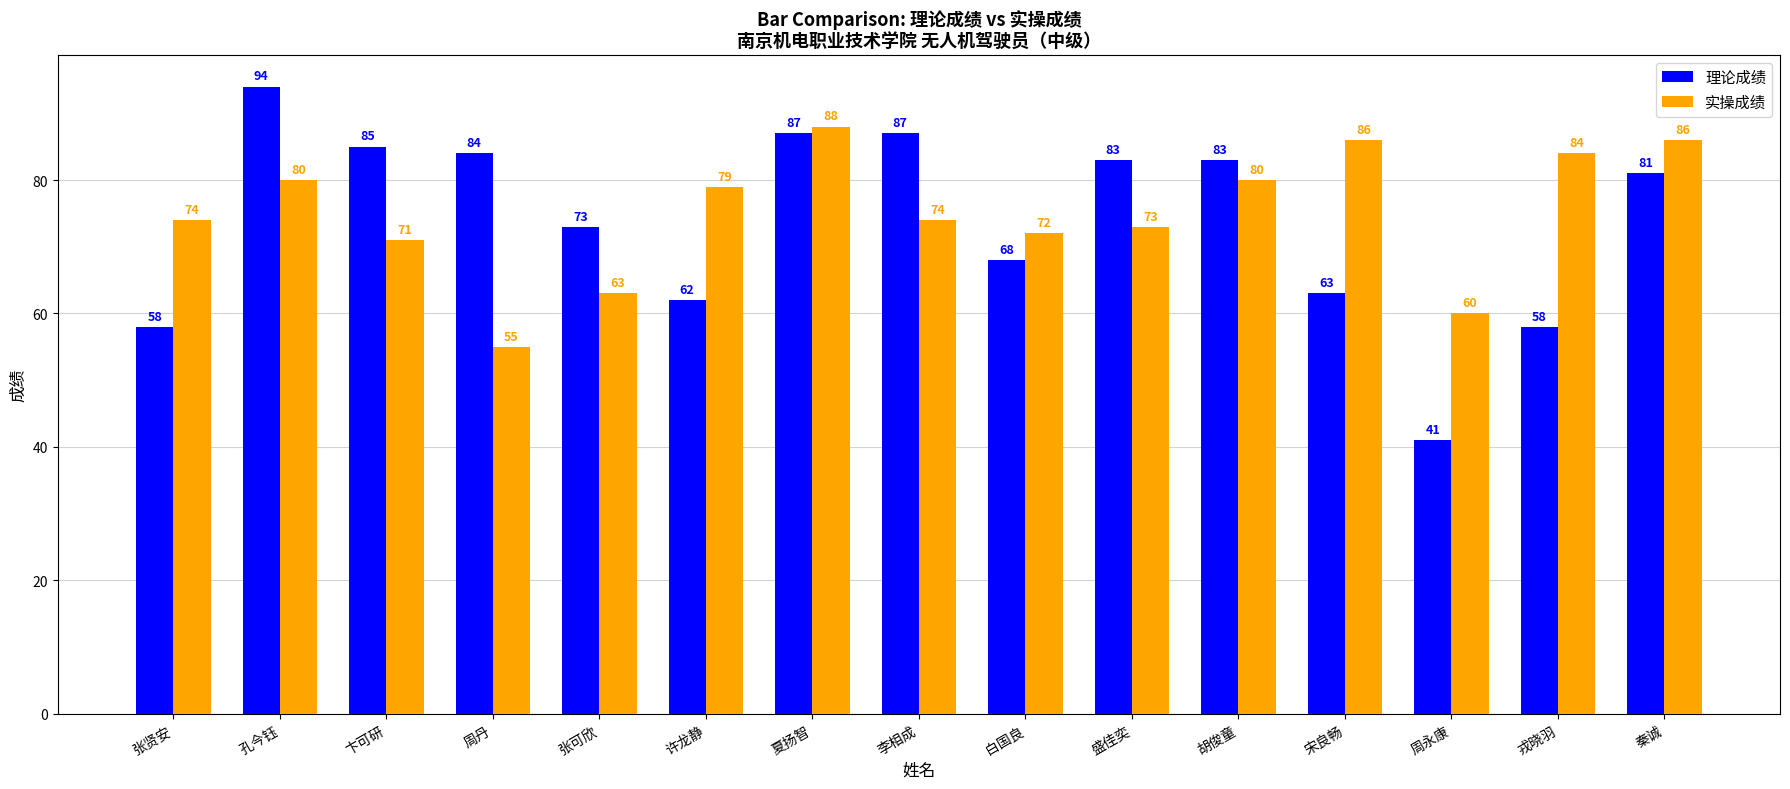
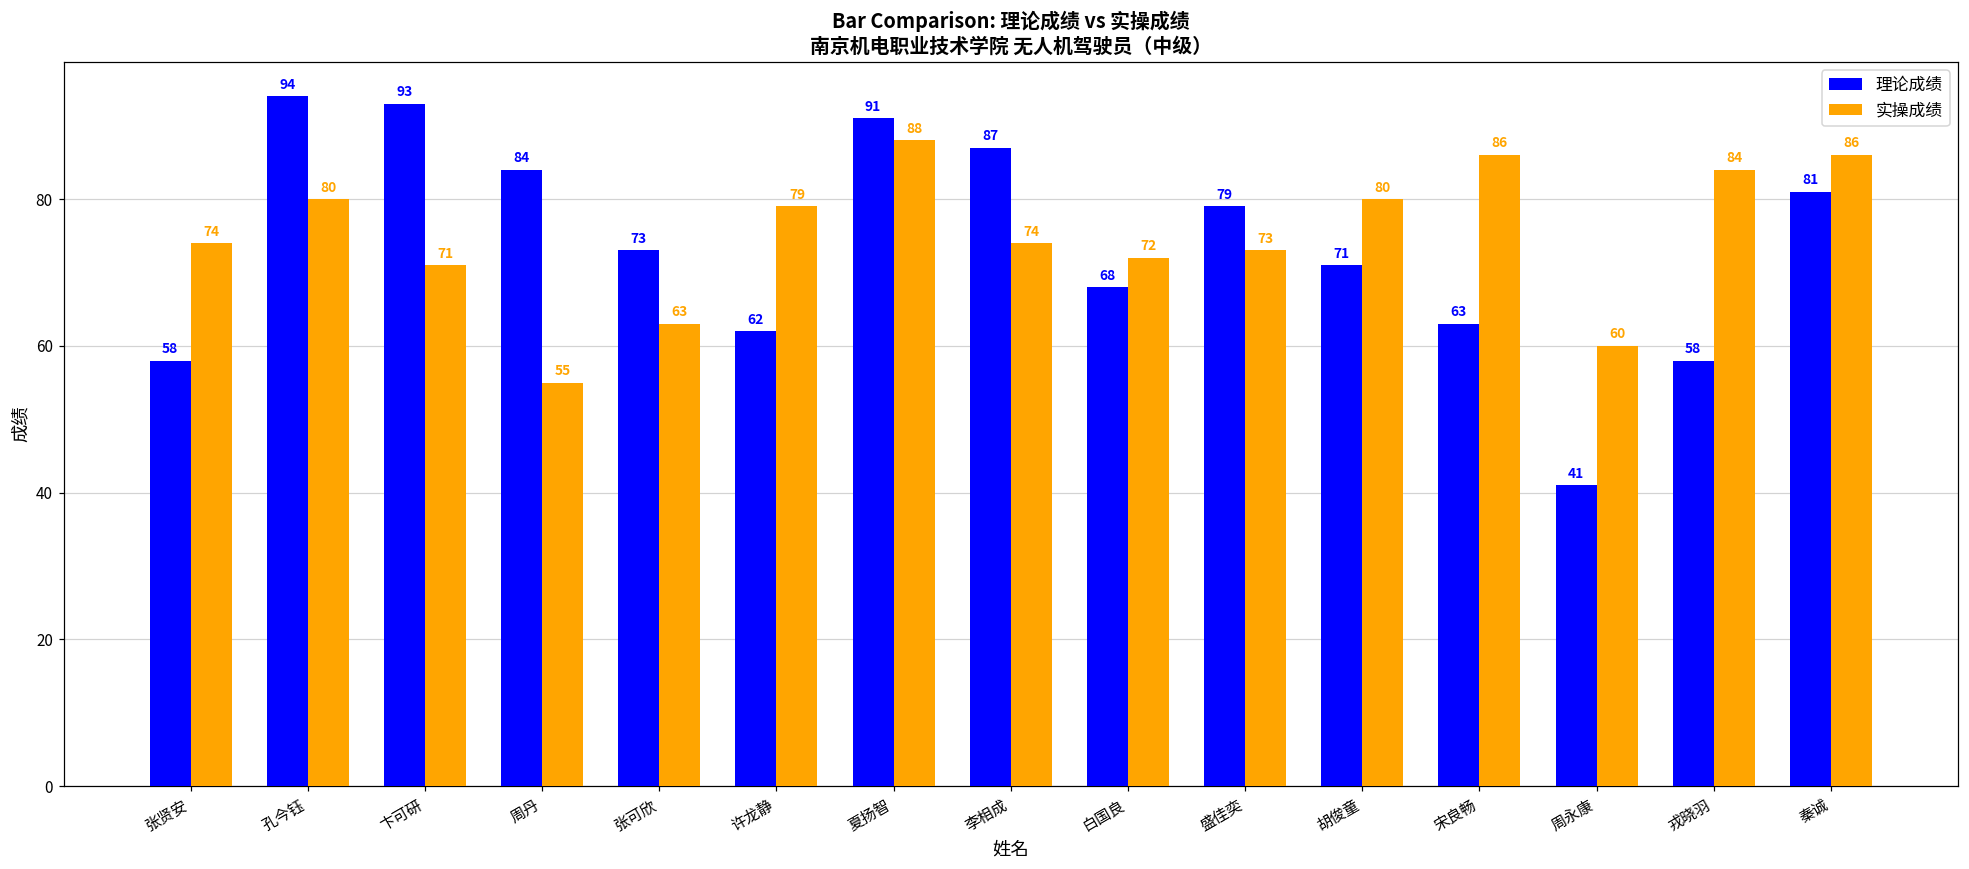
理论成绩, 卞可研: 85 -> 93
理论成绩, 夏扬智: 87 -> 91
理论成绩, 盛佳奕: 83 -> 79
理论成绩, 胡俊童: 83 -> 71
